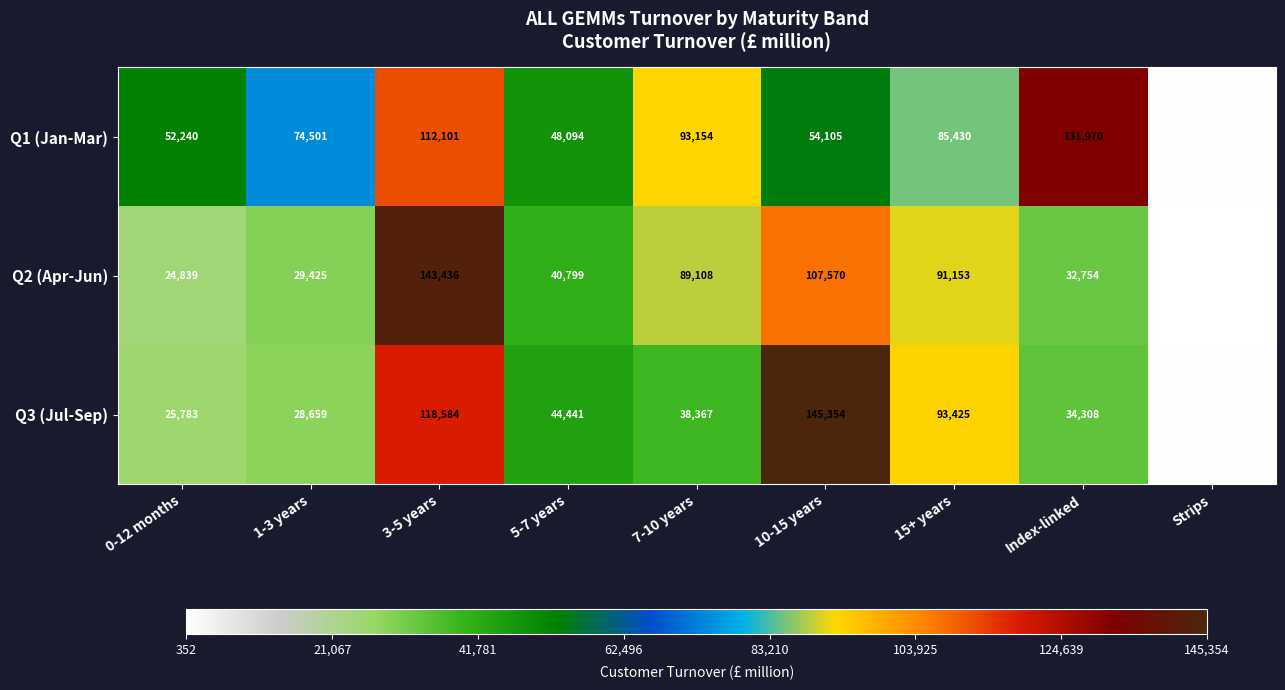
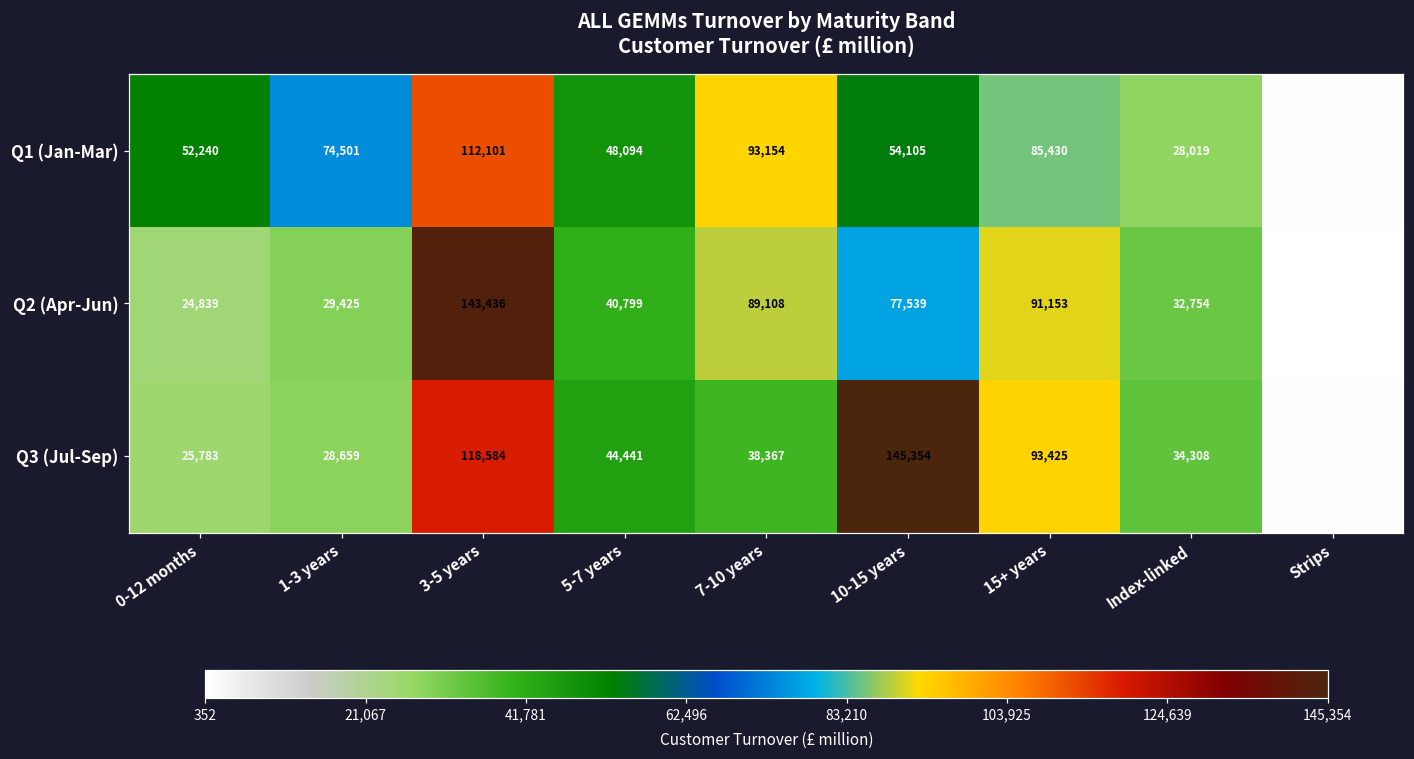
Q1 (Jan-Mar), Index-linked: 131,970 -> 28,019
Q2 (Apr-Jun), 10-15 years: 107,570 -> 77,539
